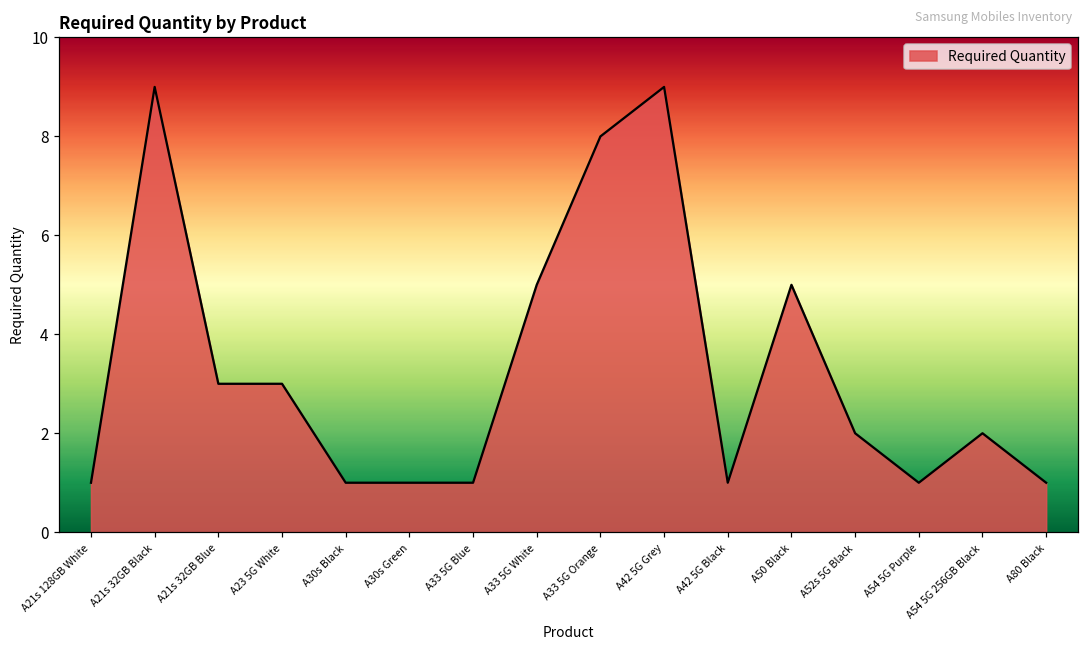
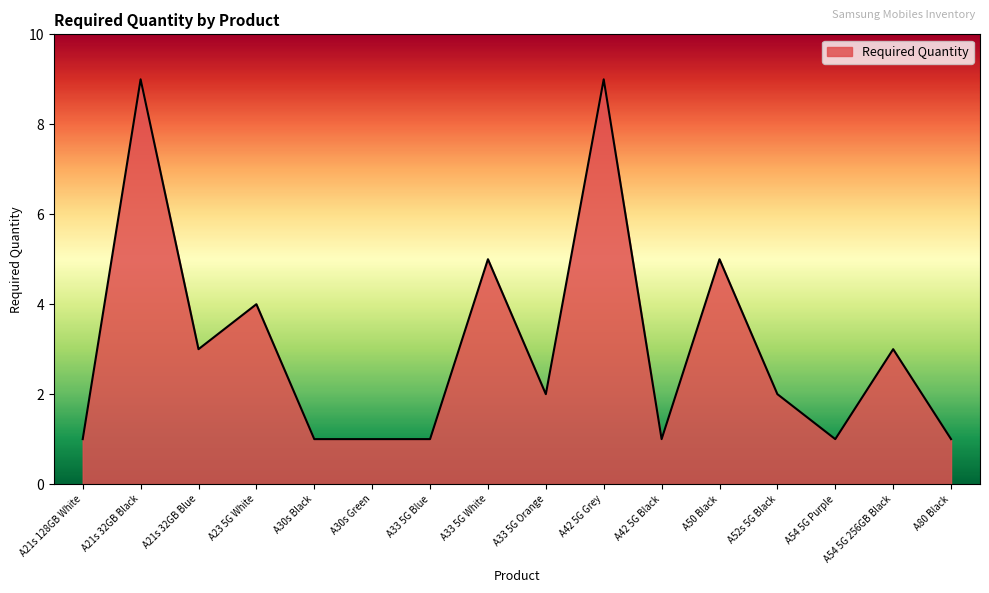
A23 5G White: 3 -> 4
A33 5G Orange: 8 -> 2
A54 5G 256GB Black: 2 -> 3
